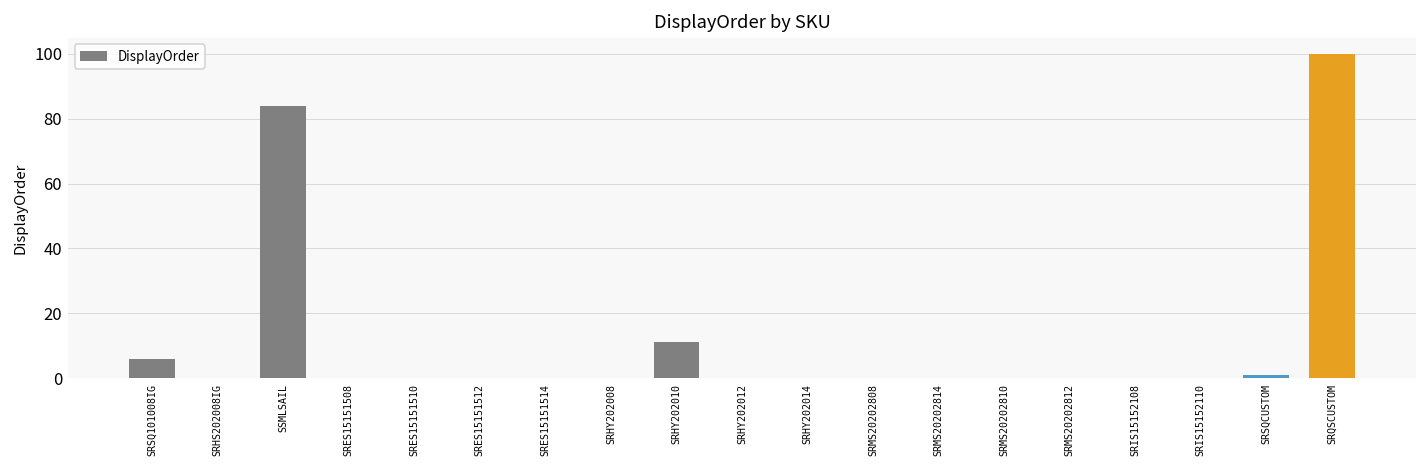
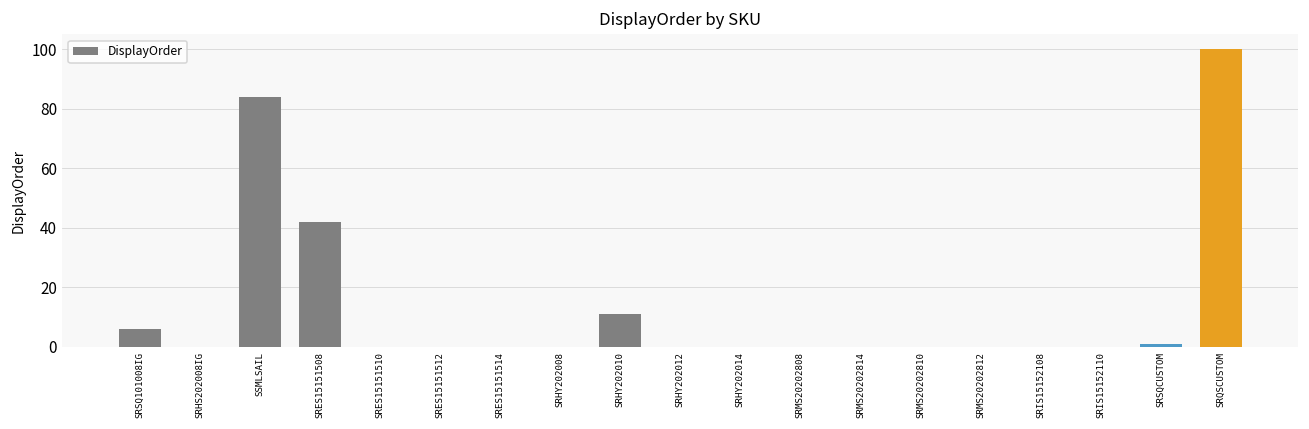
SRES15151508: 0 -> 42
